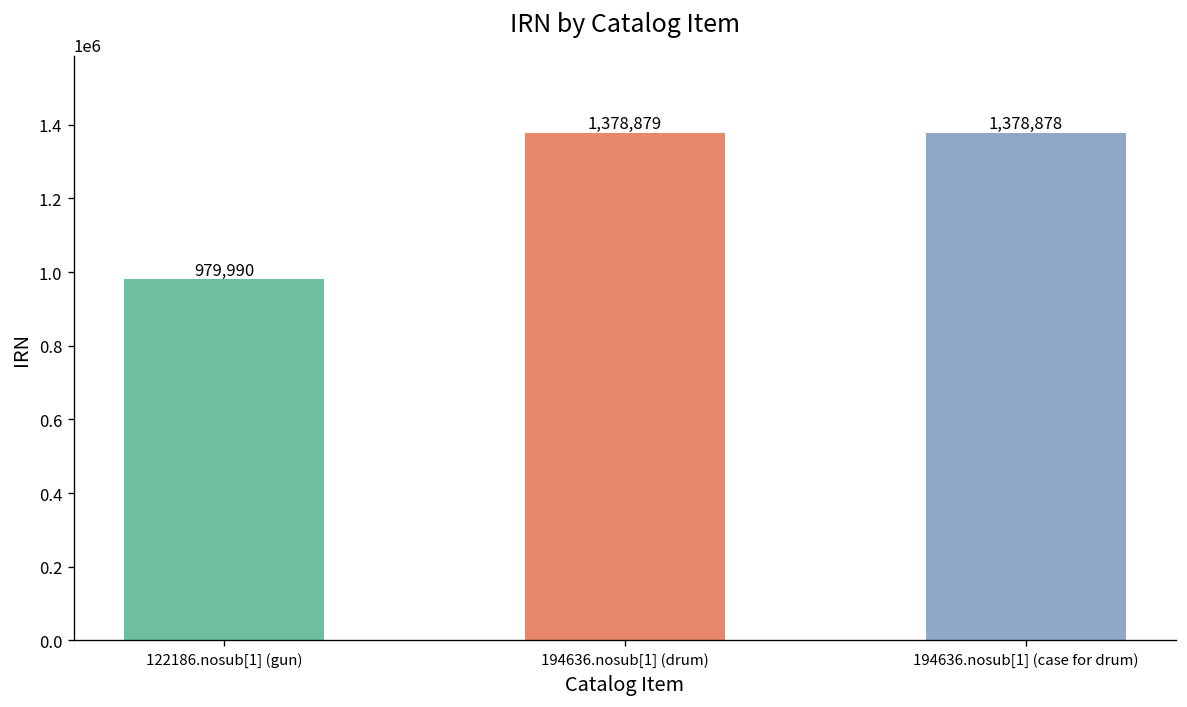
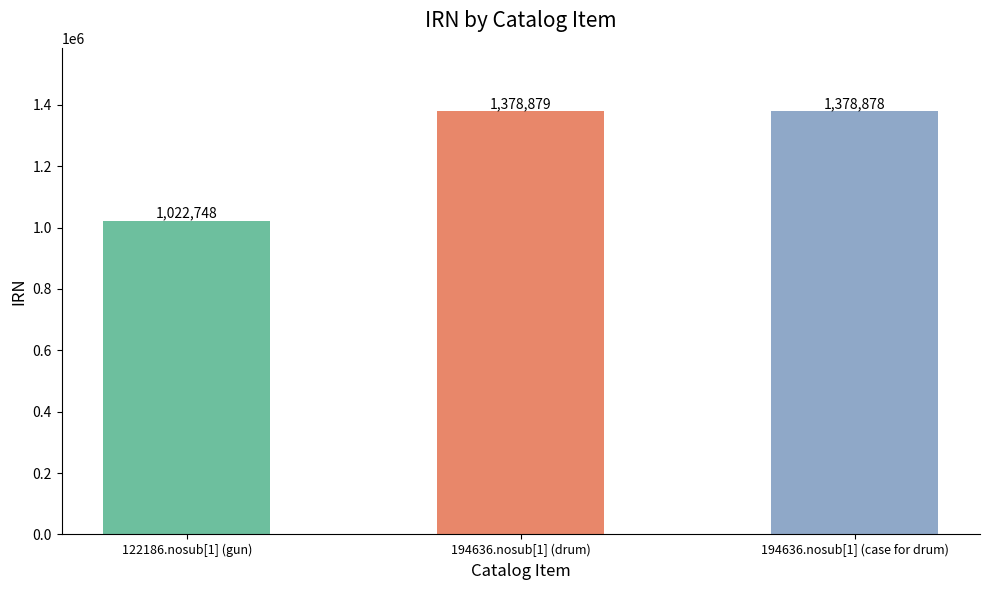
122186.nosub[1] (gun): 979,990 -> 1,022,748
